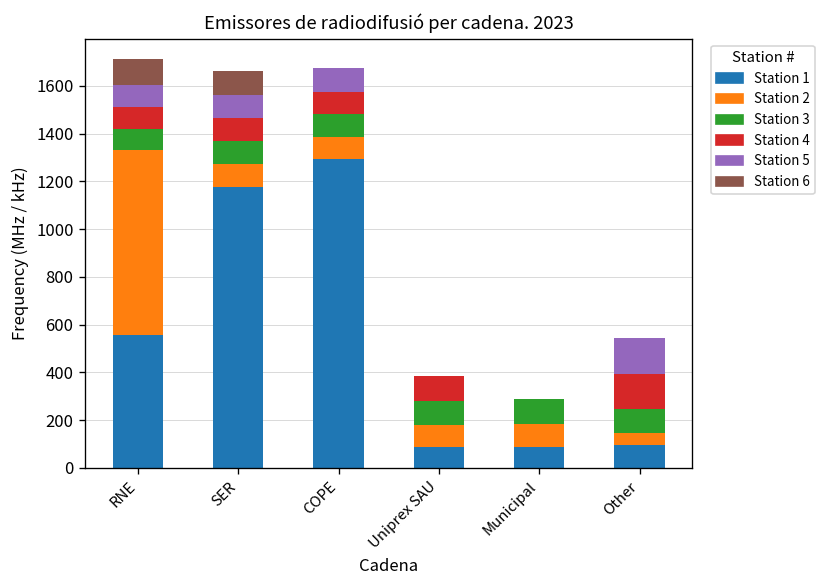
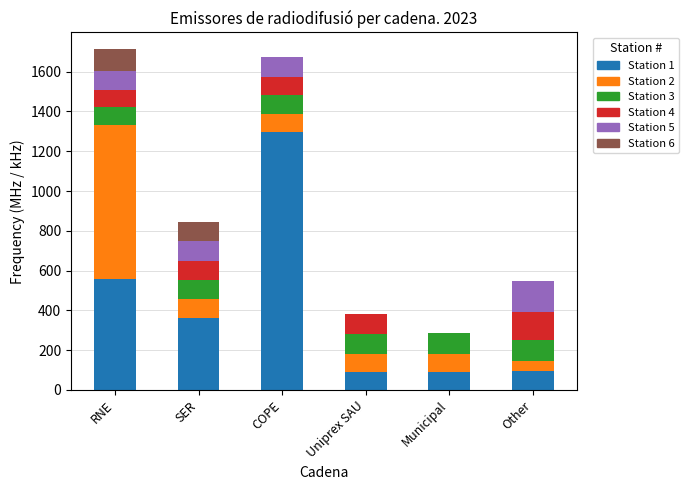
Station 1, SER: 1180 -> 360
